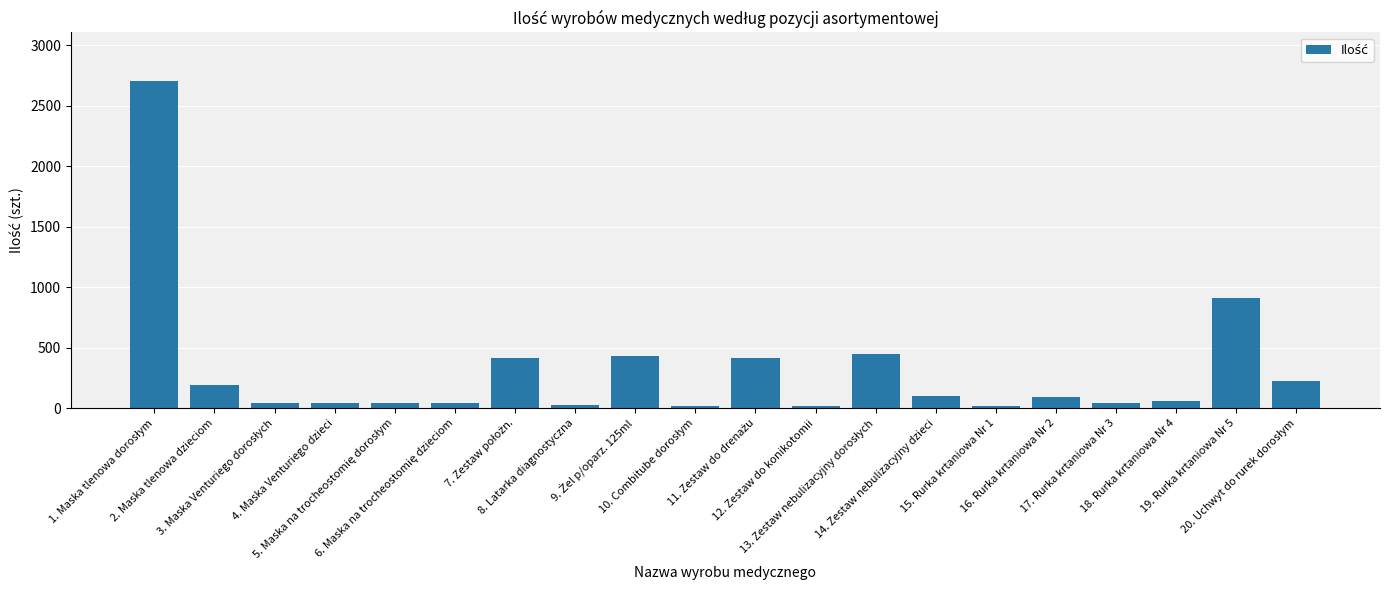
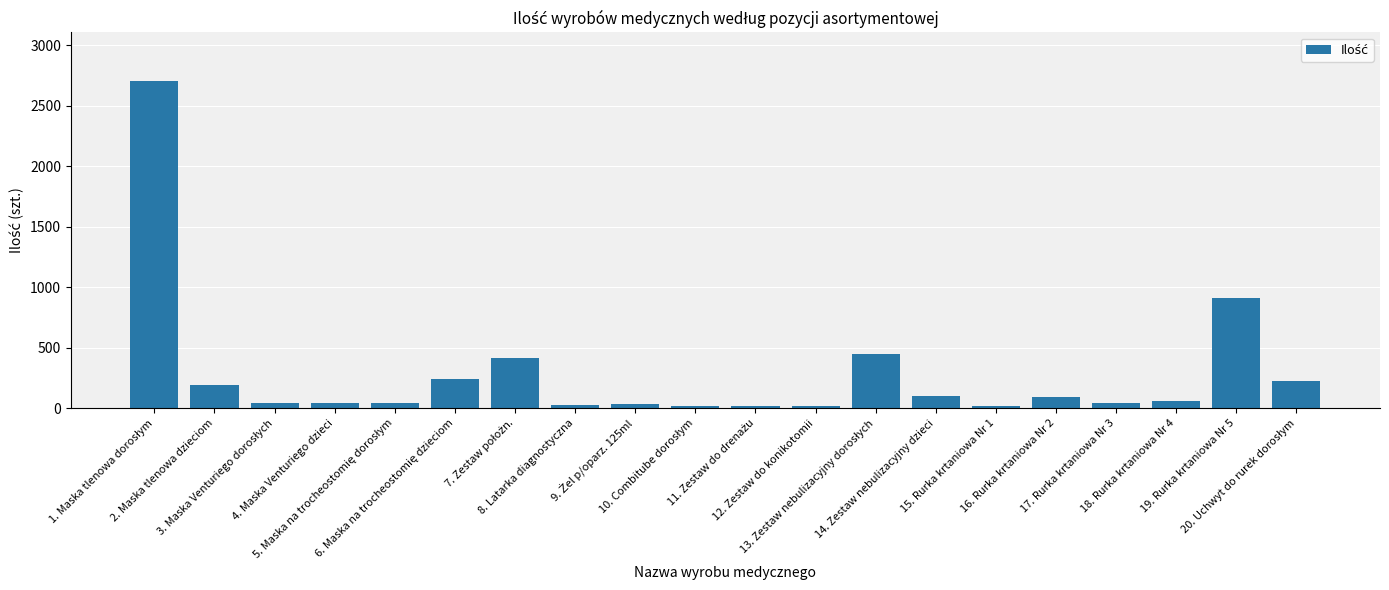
6. Maska na trocheostomię dzieciom: 50 -> 240
9. Żel p/oparz. 125ml: 440 -> 40
11. Zestaw do drenażu: 410 -> 20
